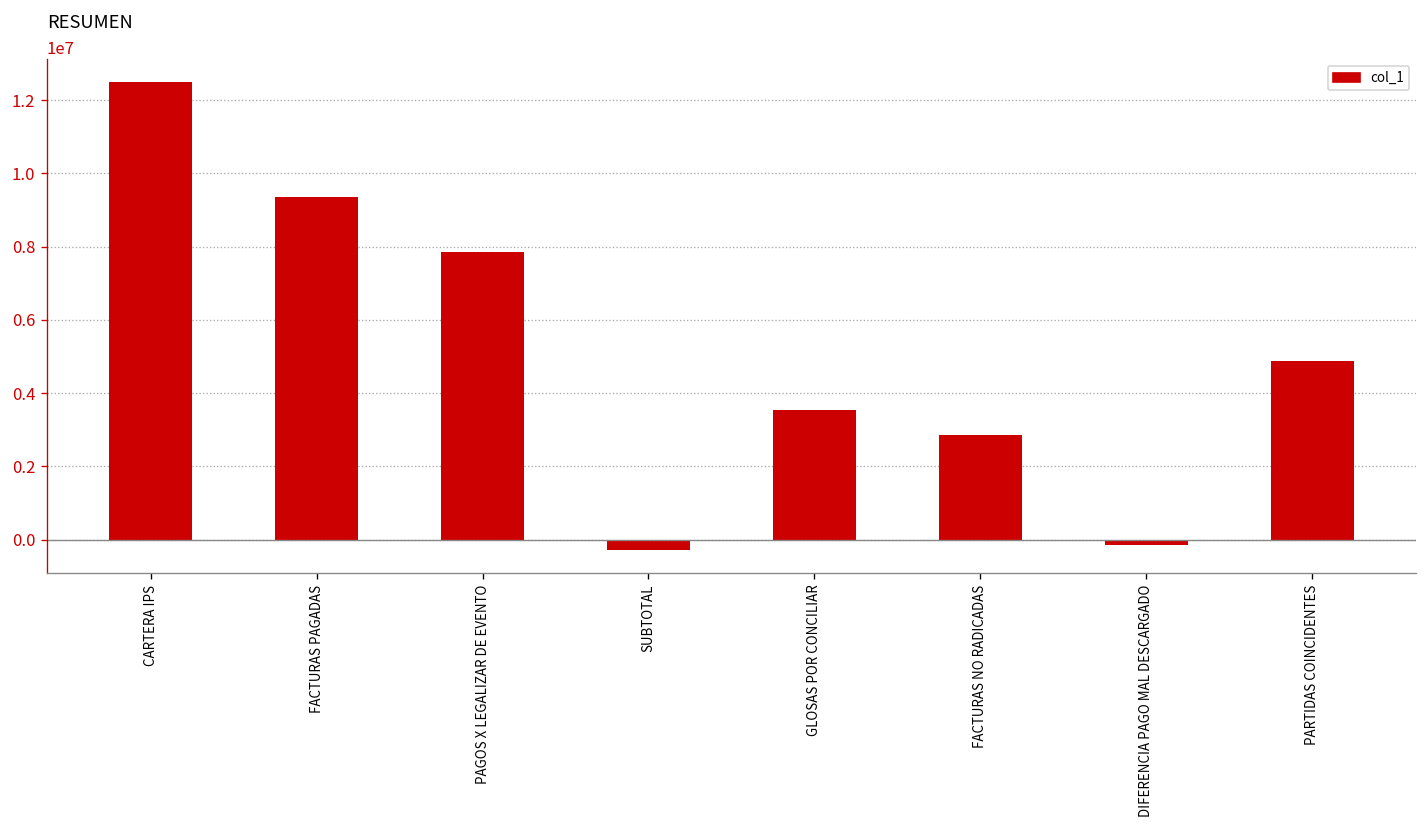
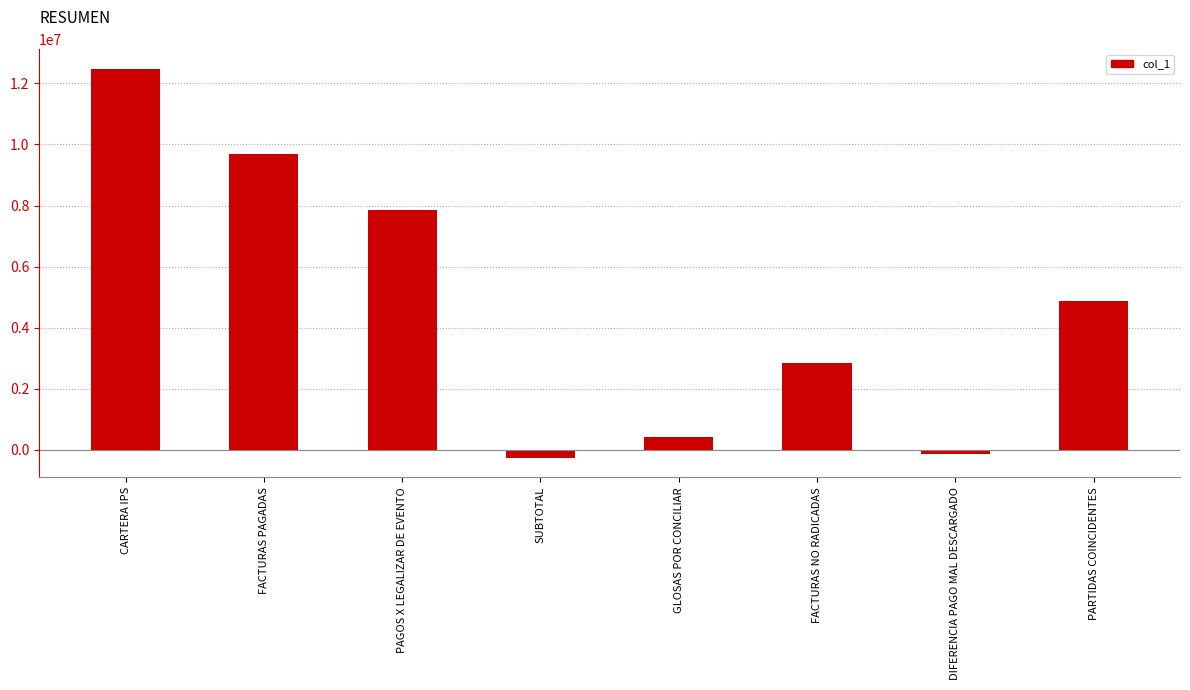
FACTURAS PAGADAS: 9400000 -> 9700000
GLOSAS POR CONCILIAR: 3500000 -> 400000
